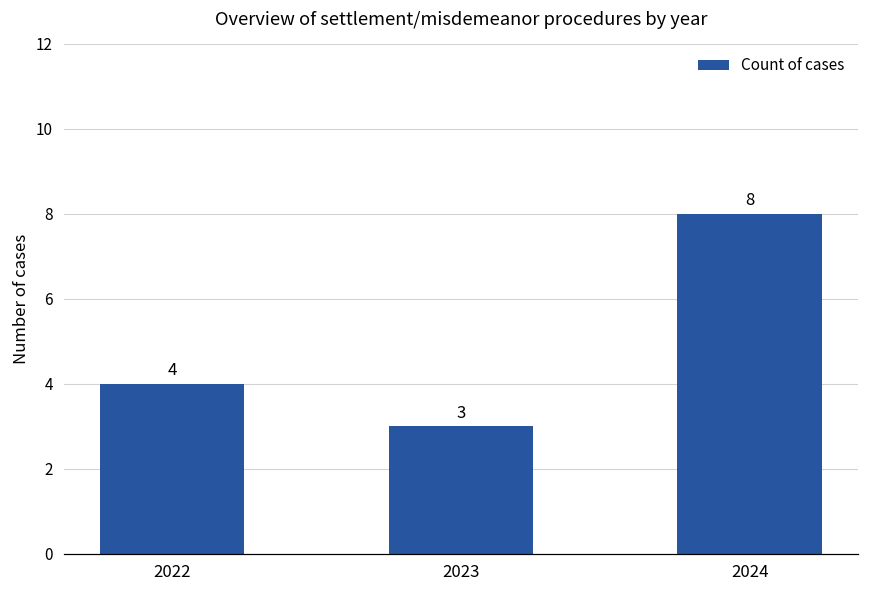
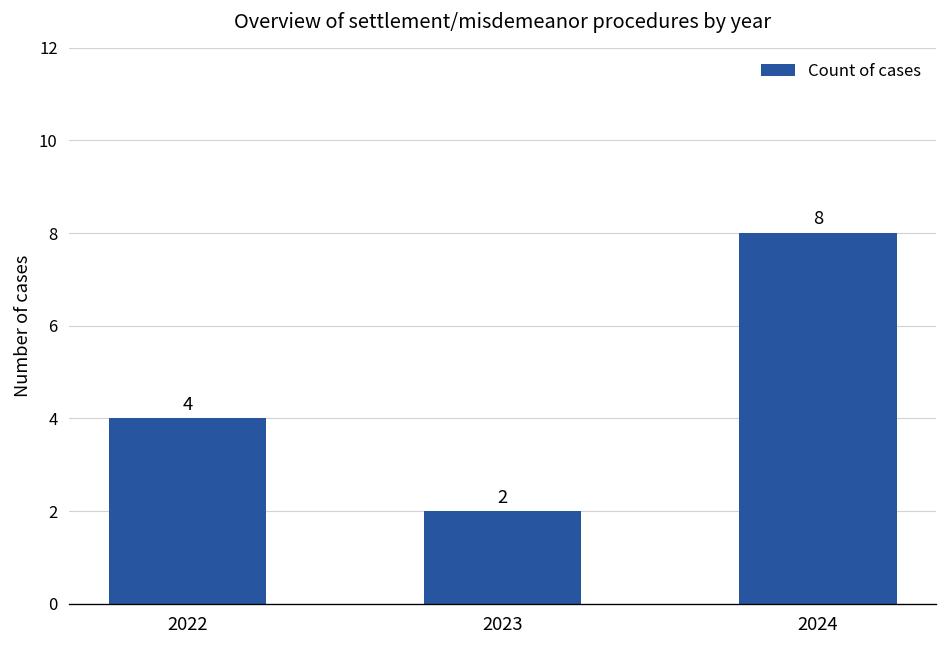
2023: 3 -> 2
